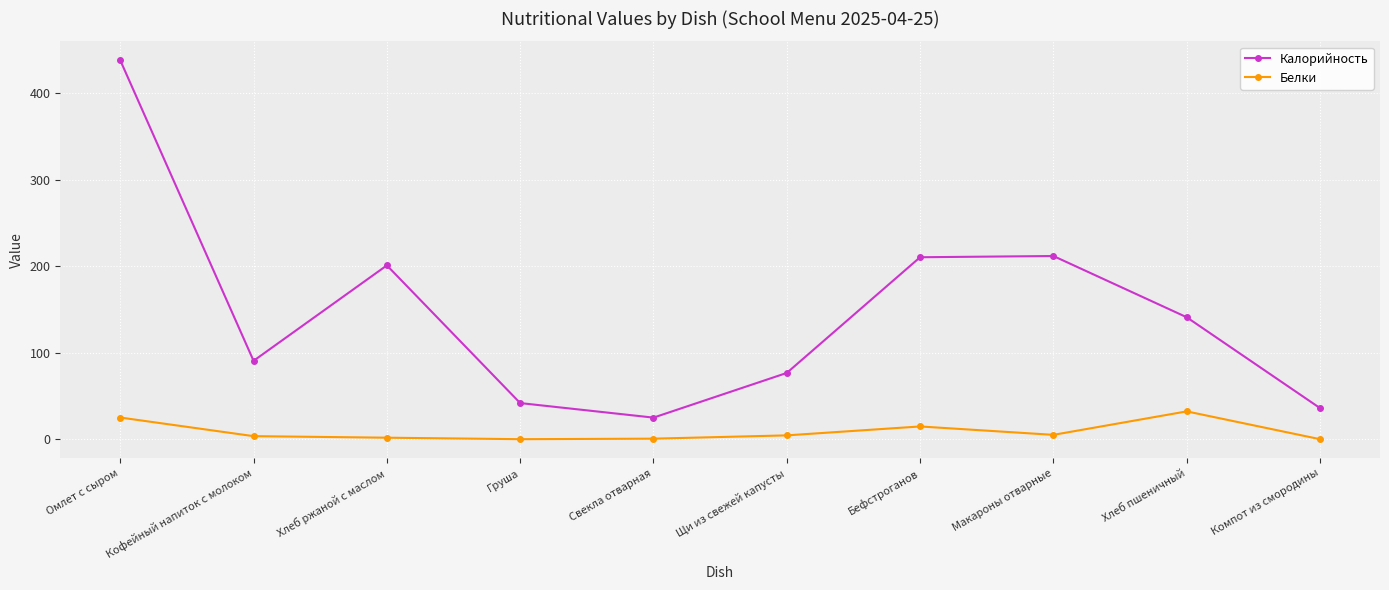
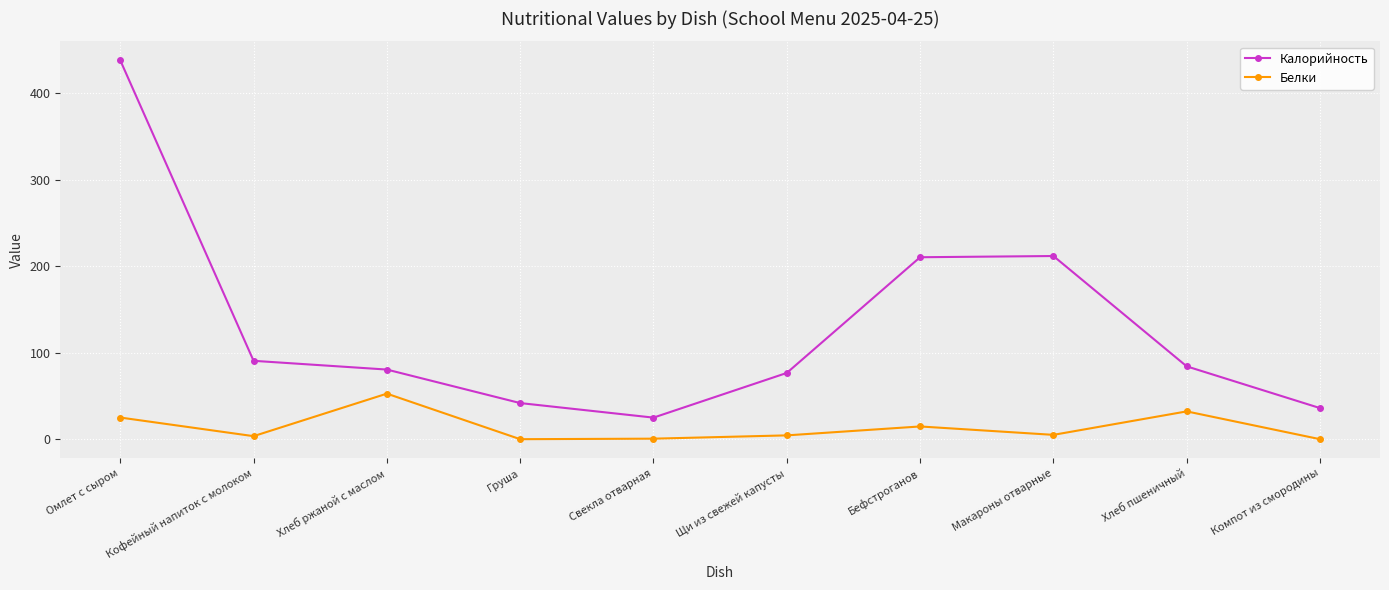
Калорийность, Хлеб ржаной с маслом: 200 -> 80
Белки, Хлеб ржаной с маслом: 0 -> 50
Калорийность, Хлеб пшеничный: 140 -> 80
